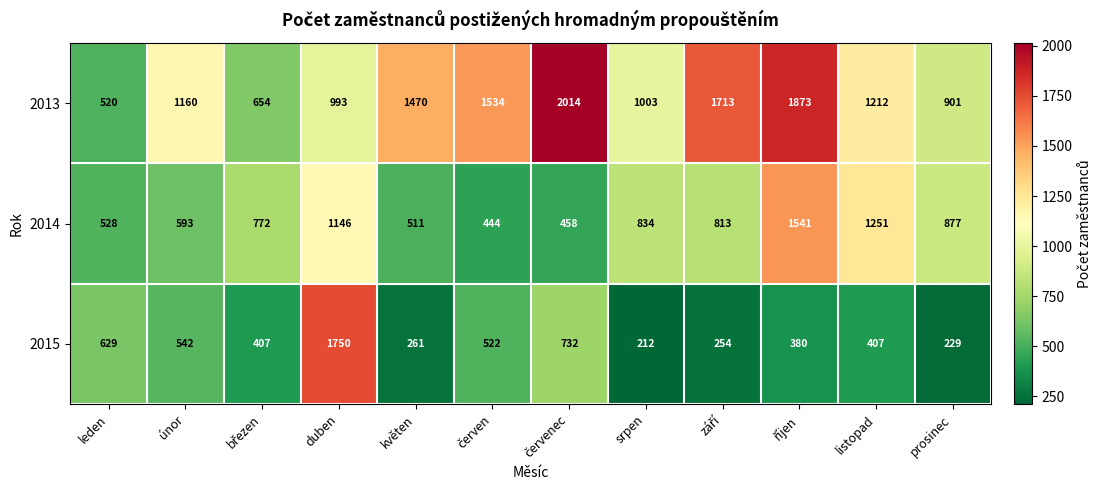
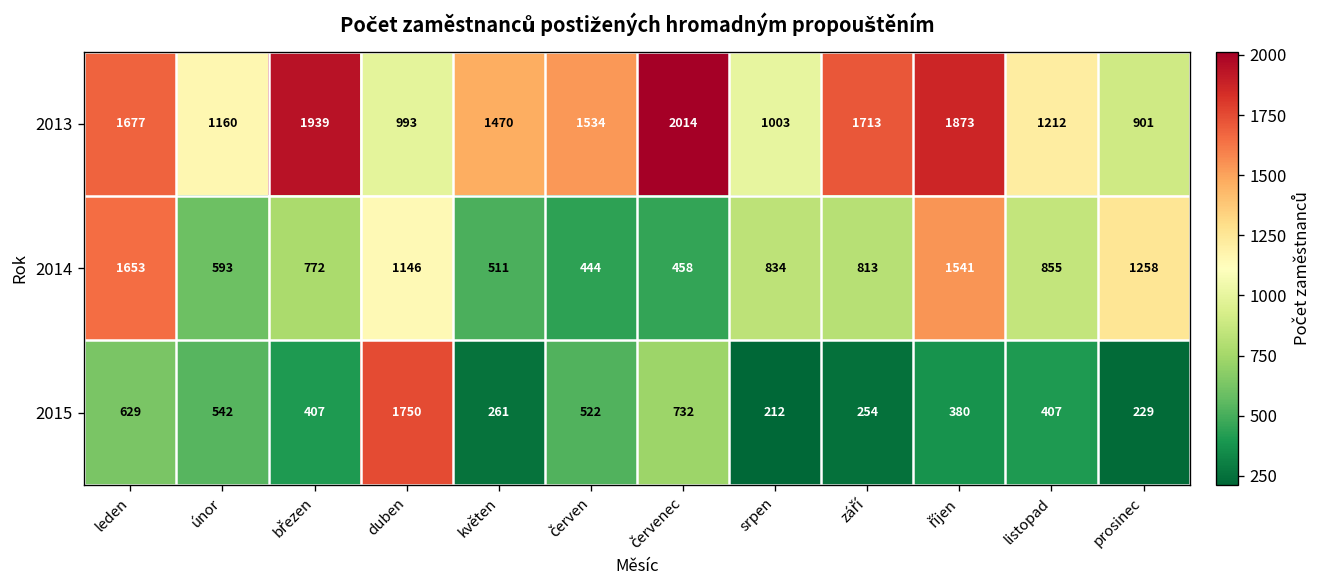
2013, leden: 520 -> 1677
2013, březen: 654 -> 1939
2014, leden: 528 -> 1653
2014, listopad: 1251 -> 855
2014, prosinec: 877 -> 1258
